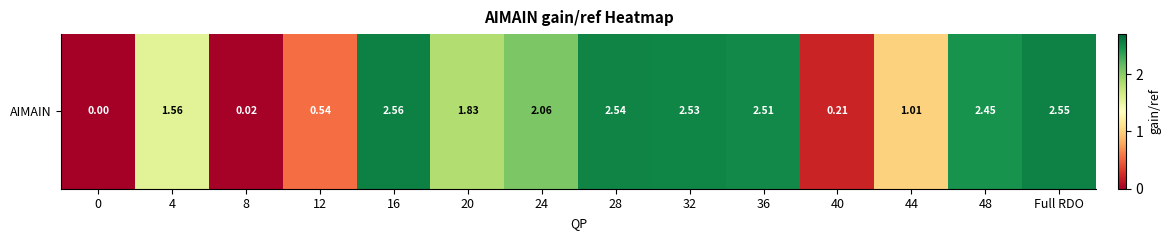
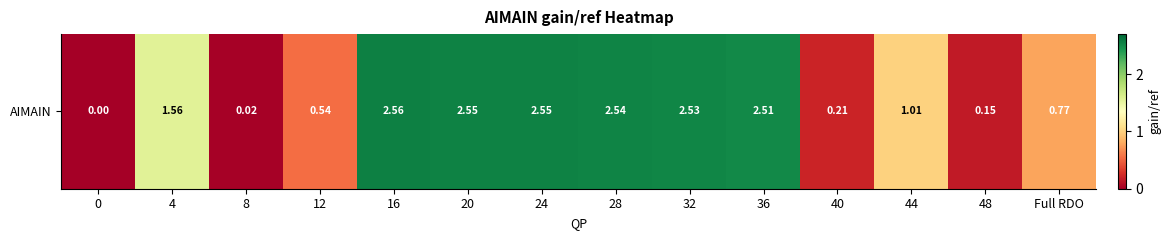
AIMAIN, 20: 1.83 -> 2.55
AIMAIN, 24: 2.06 -> 2.55
AIMAIN, 48: 2.45 -> 0.15
AIMAIN, Full RDO: 2.55 -> 0.77
